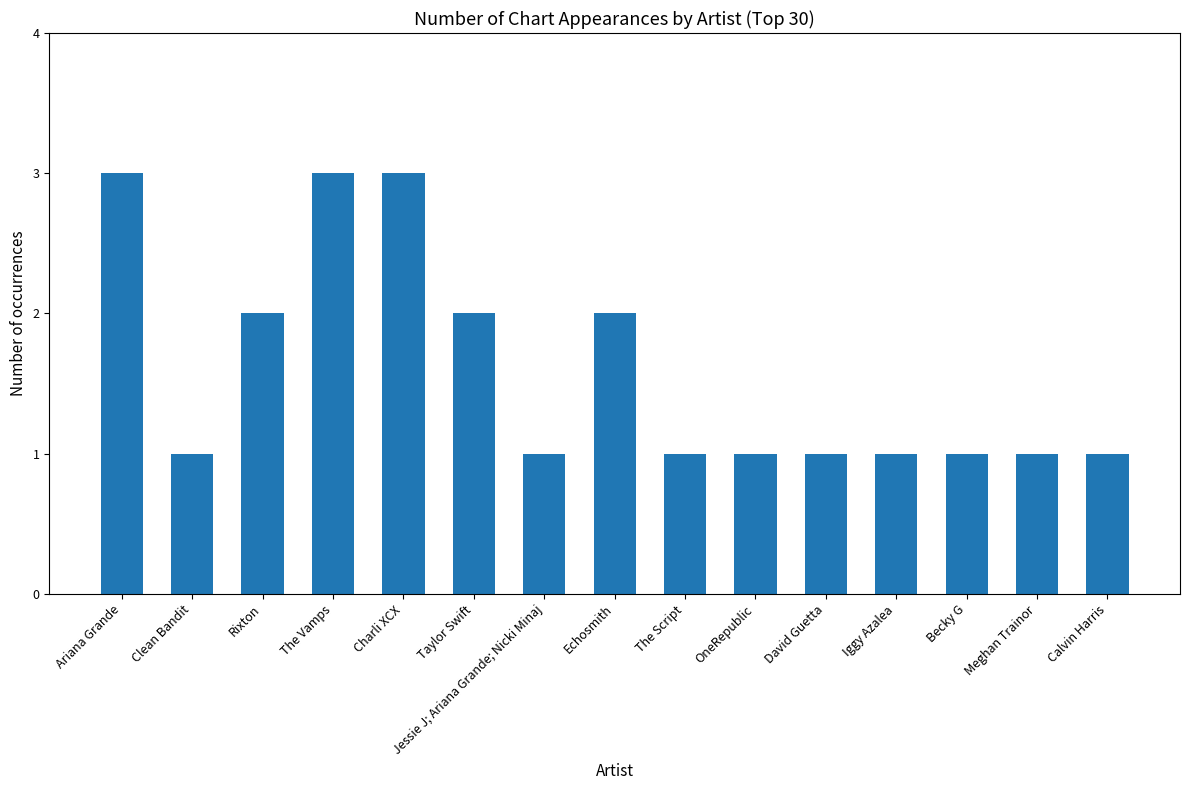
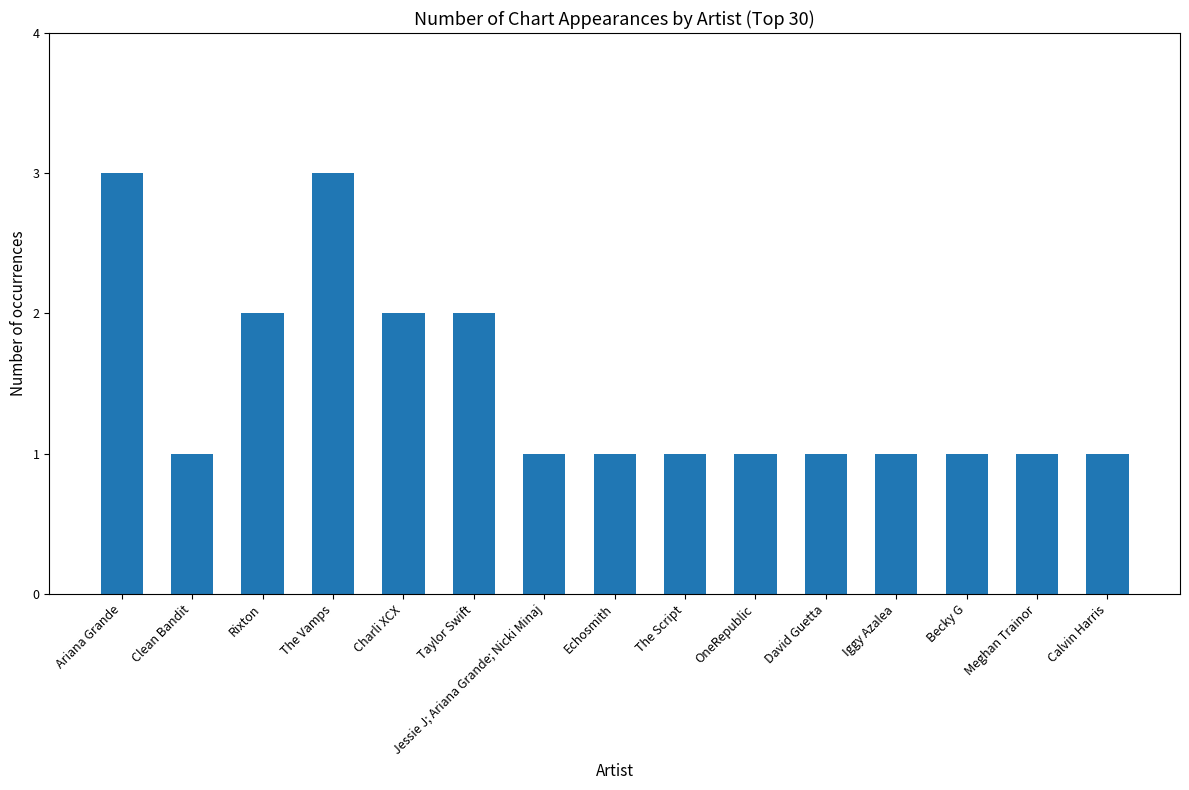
Charli XCX: 3 -> 2
Echosmith: 2 -> 1
